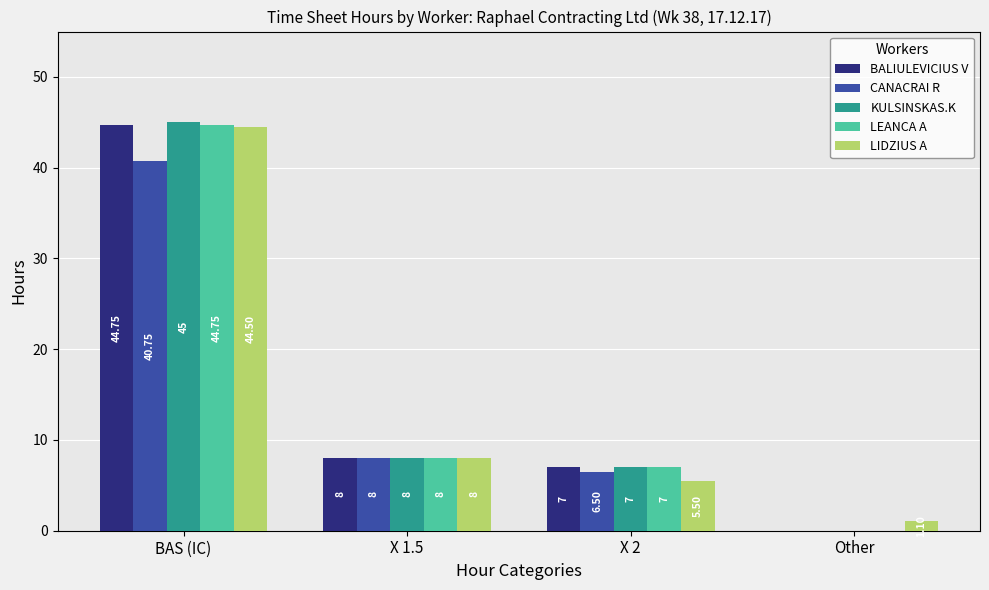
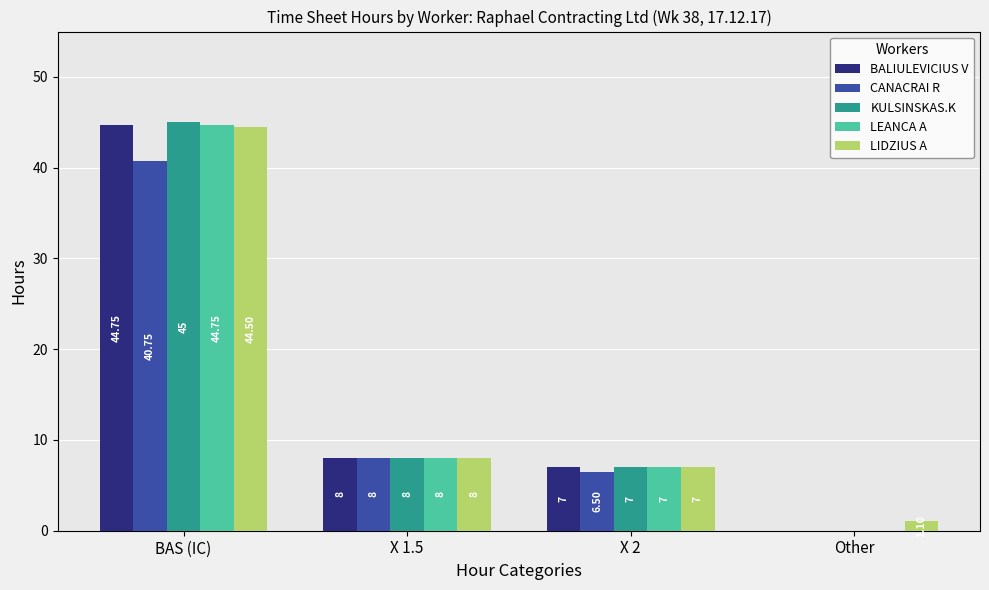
LIDZIUS A, X 2: 5.50 -> 7
